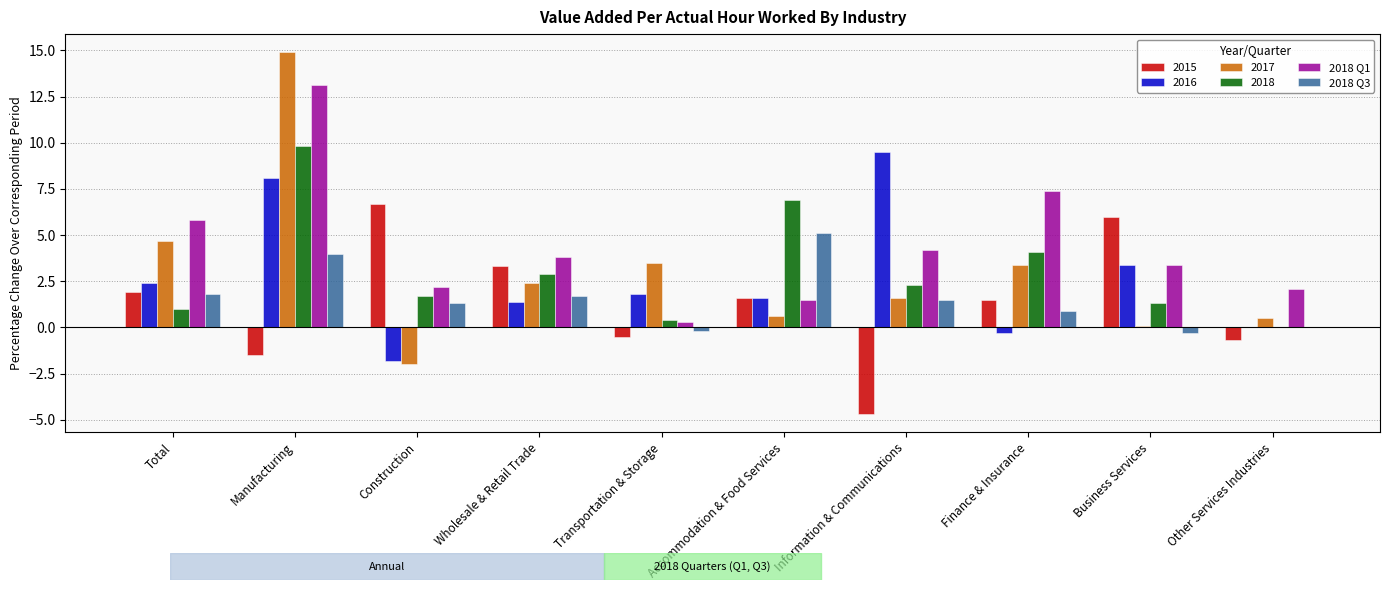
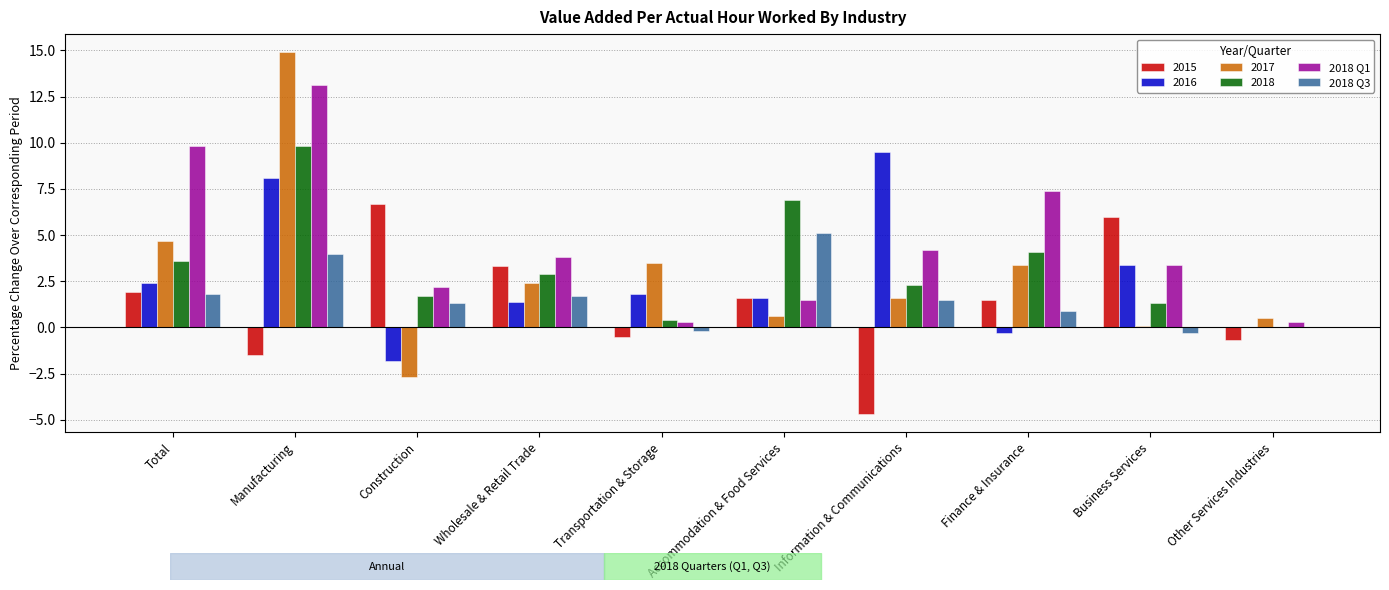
2018, Total: 1.0 -> 3.6
2018 Q1, Total: 5.8 -> 9.8
2017, Construction: -2.0 -> -2.7
2018 Q1, Other Services Industries: 2.1 -> 0.3
